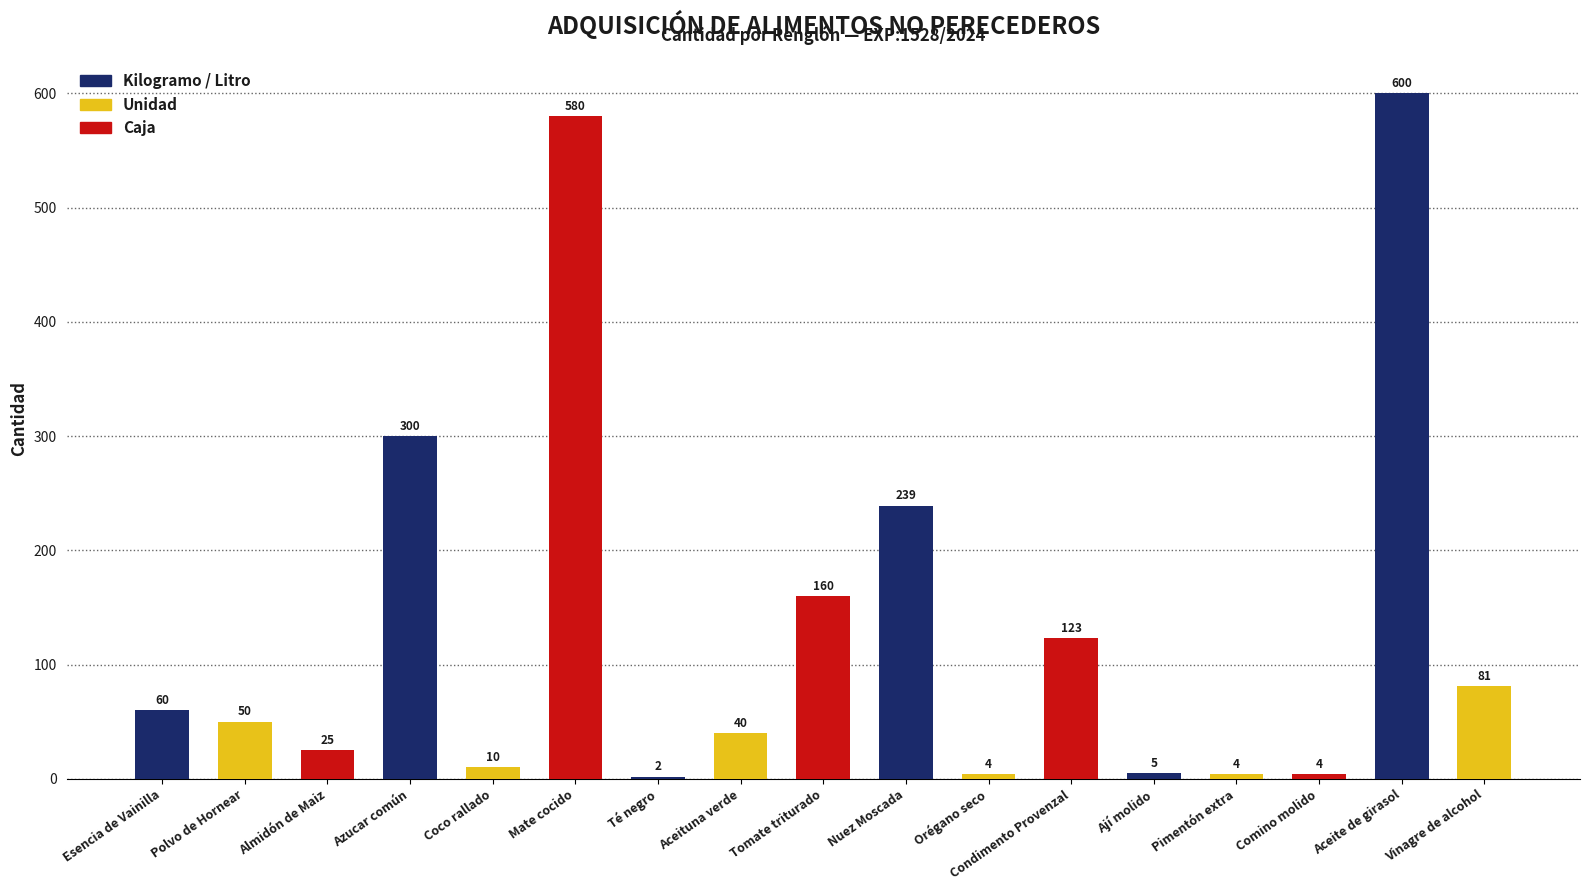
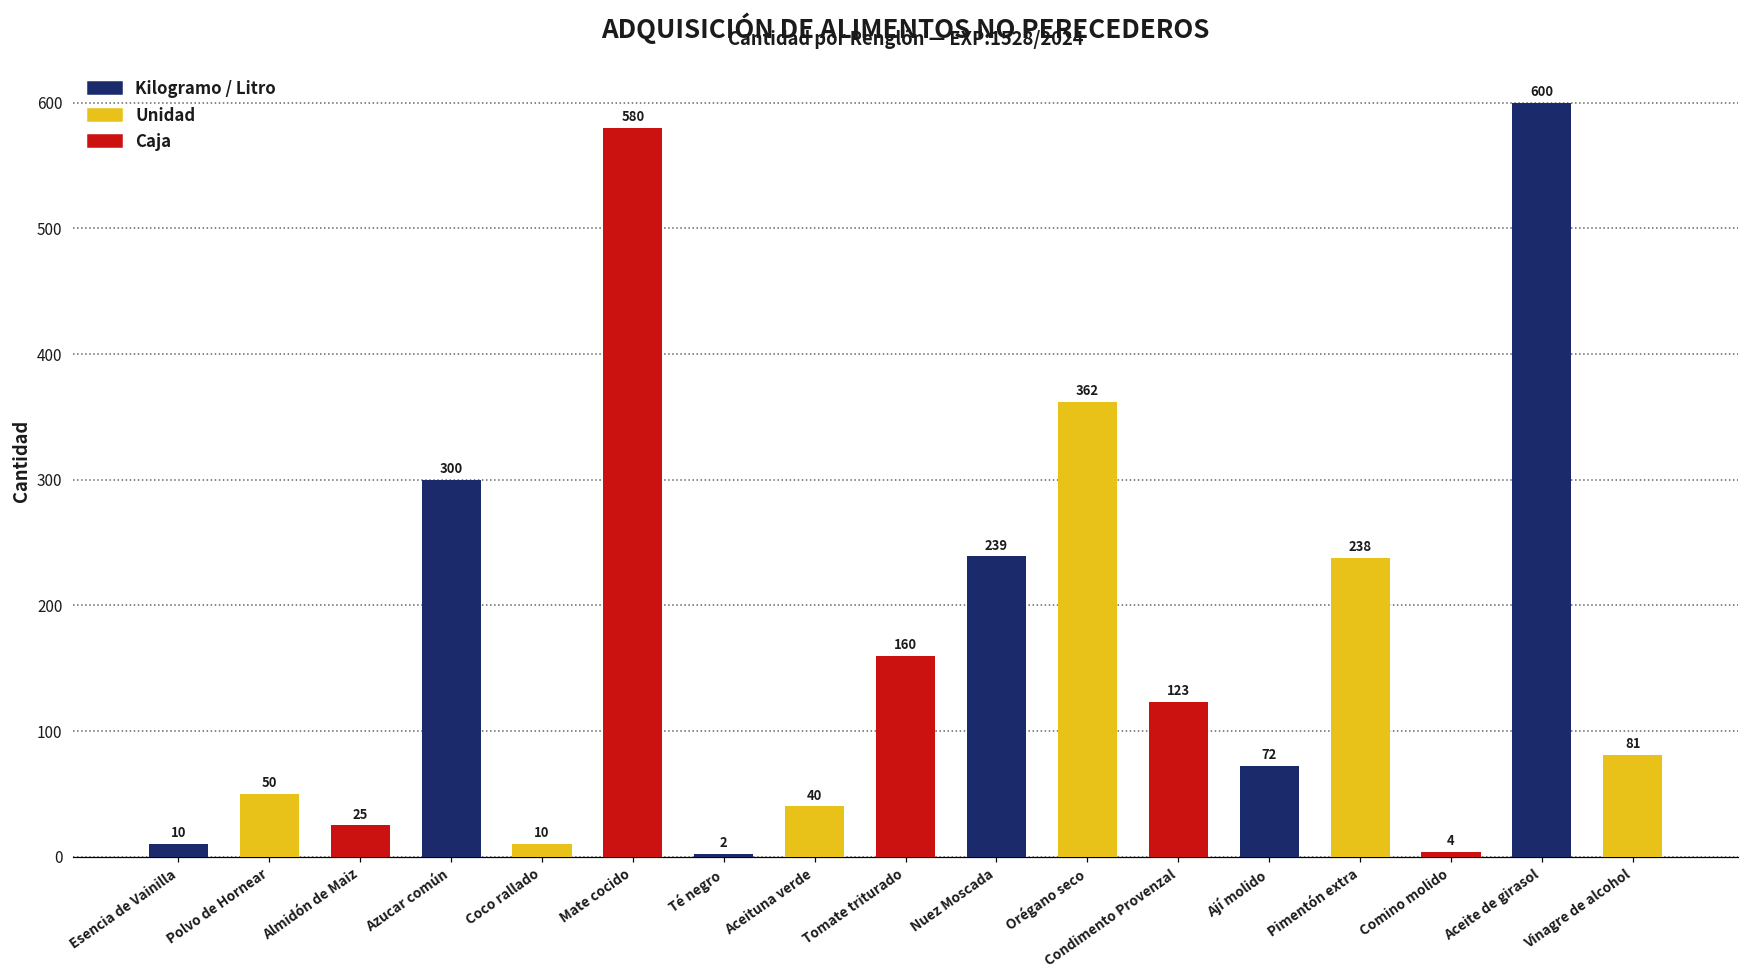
Esencia de Vainilla: 60 -> 10
Orégano seco: 4 -> 362
Ají molido: 5 -> 72
Pimentón extra: 4 -> 238
